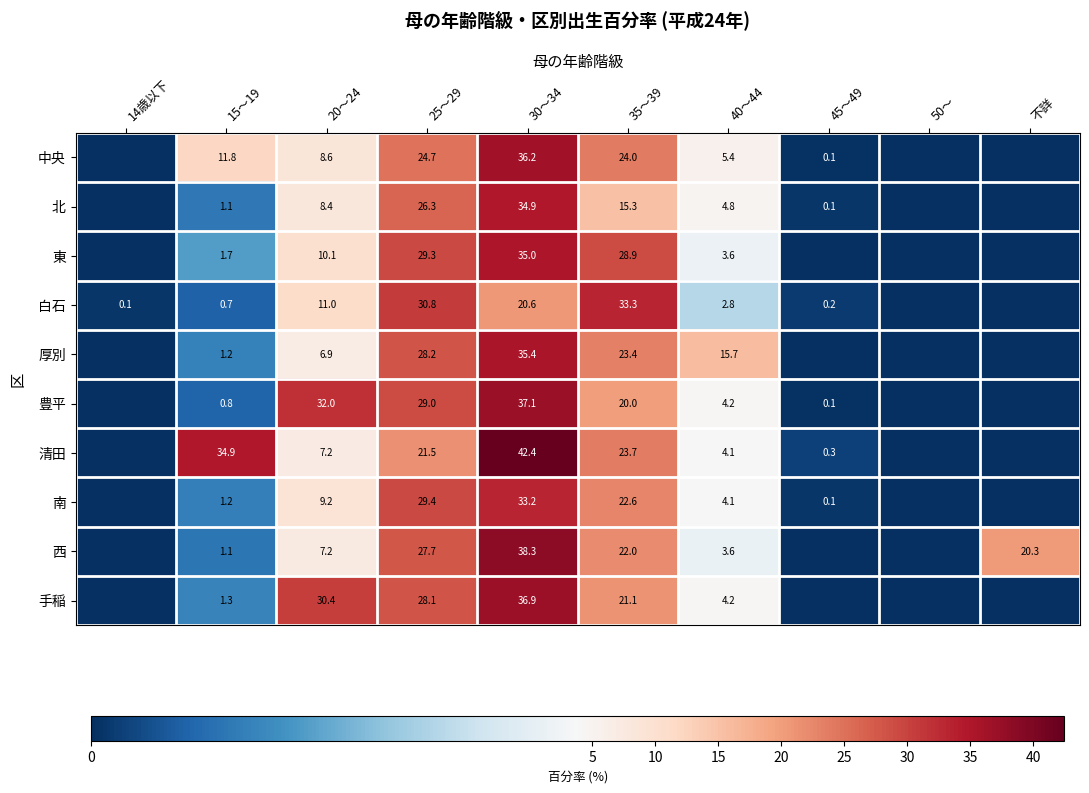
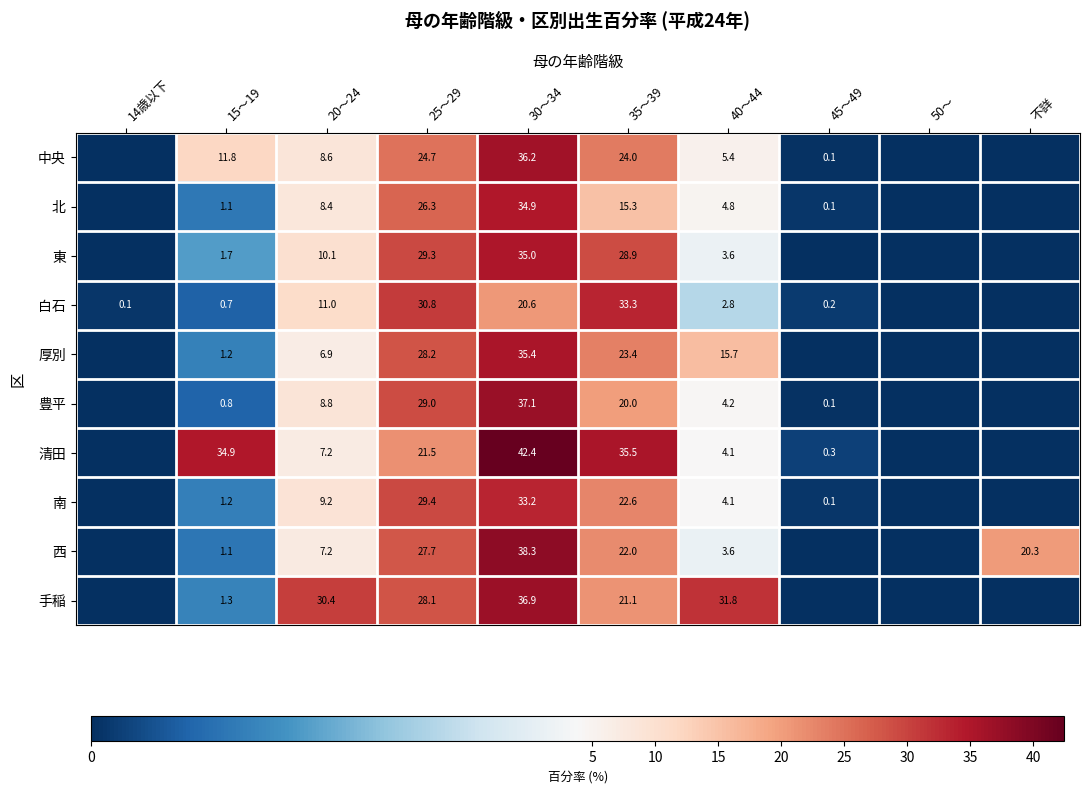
豊平, 20～24: 32.0 -> 8.8
清田, 35～39: 23.7 -> 35.5
手稲, 40～44: 4.2 -> 31.8
